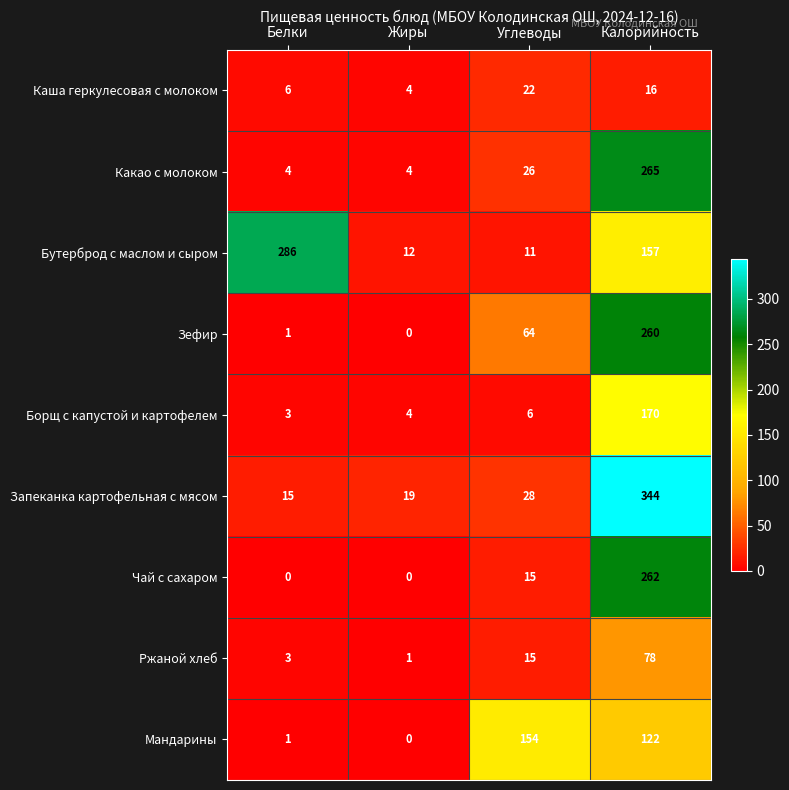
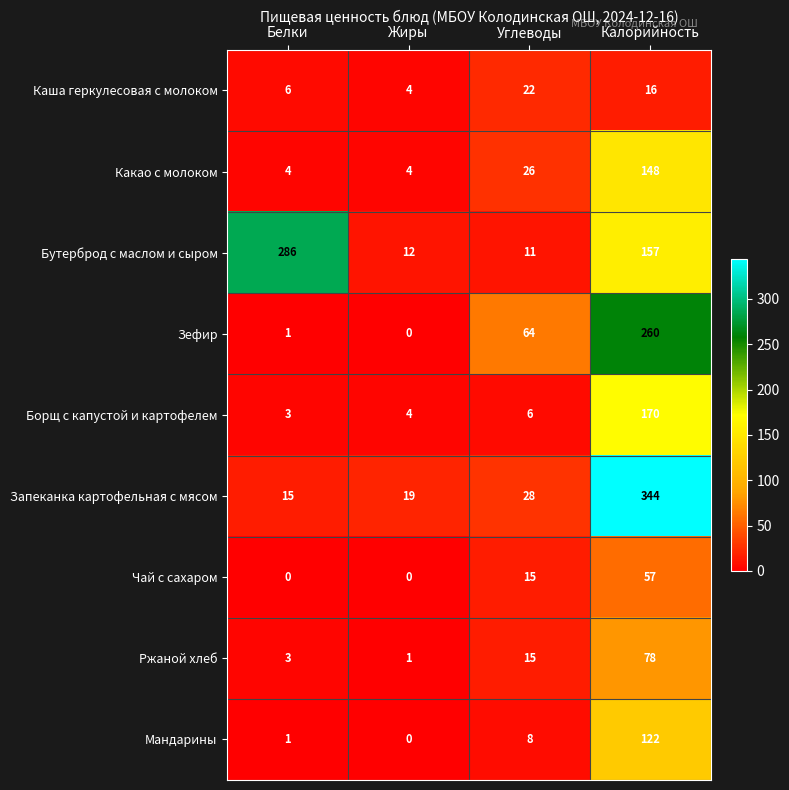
Какао с молоком, Калорийность: 265 -> 148
Чай с сахаром, Калорийность: 262 -> 57
Мандарины, Углеводы: 154 -> 8
